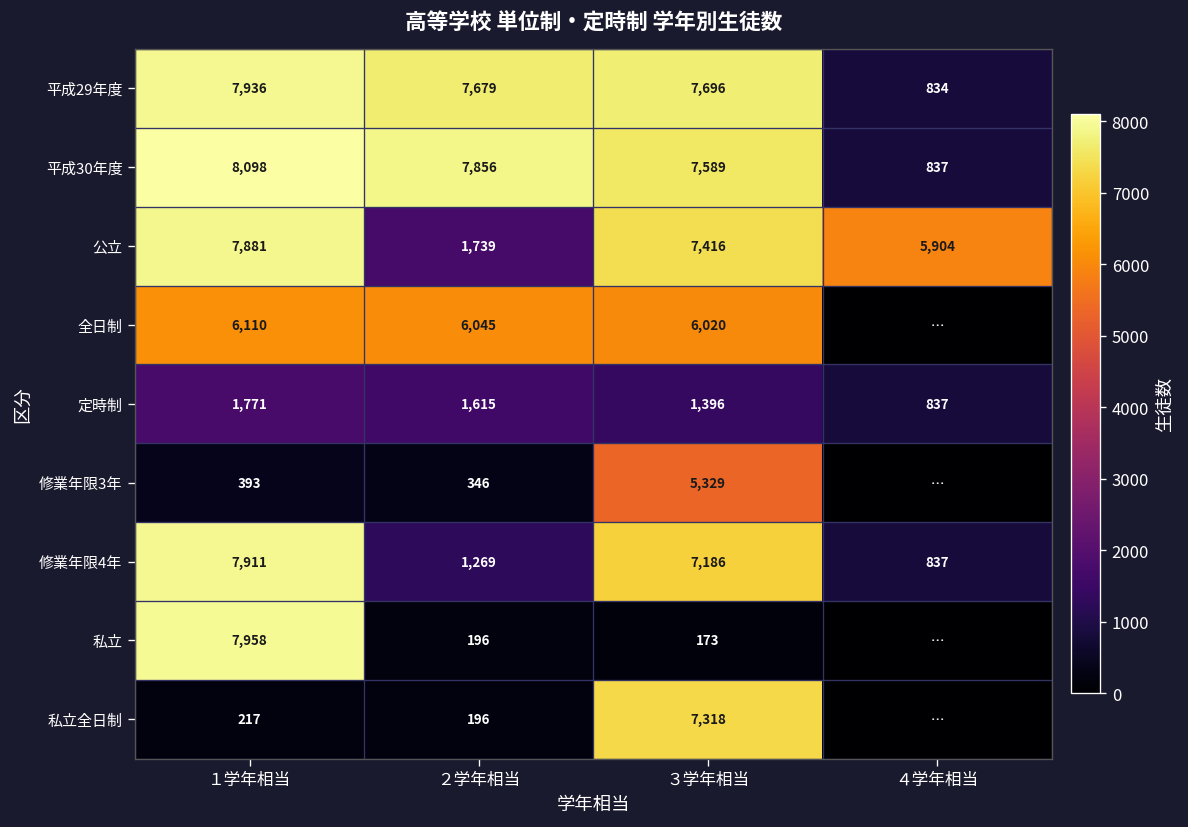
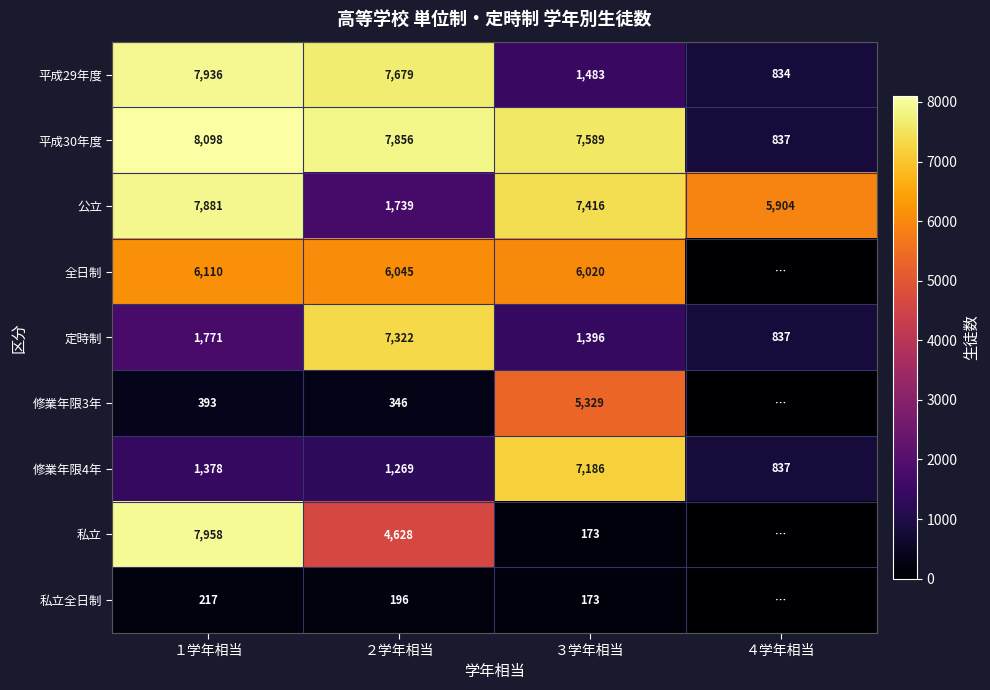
平成29年度, ３学年相当: 7,696 -> 1,483
定時制, ２学年相当: 1,615 -> 7,322
修業年限4年, １学年相当: 7,911 -> 1,378
私立, ２学年相当: 196 -> 4,628
私立全日制, ３学年相当: 7,318 -> 173
